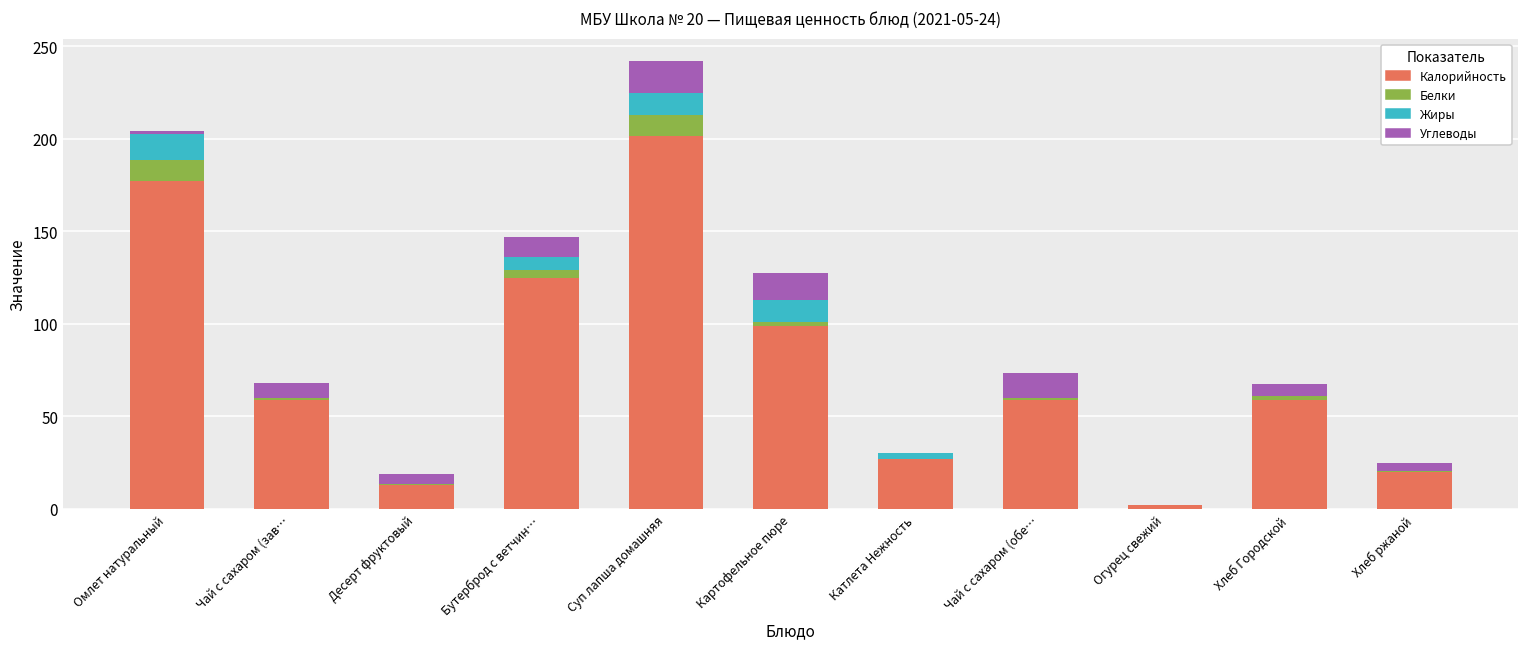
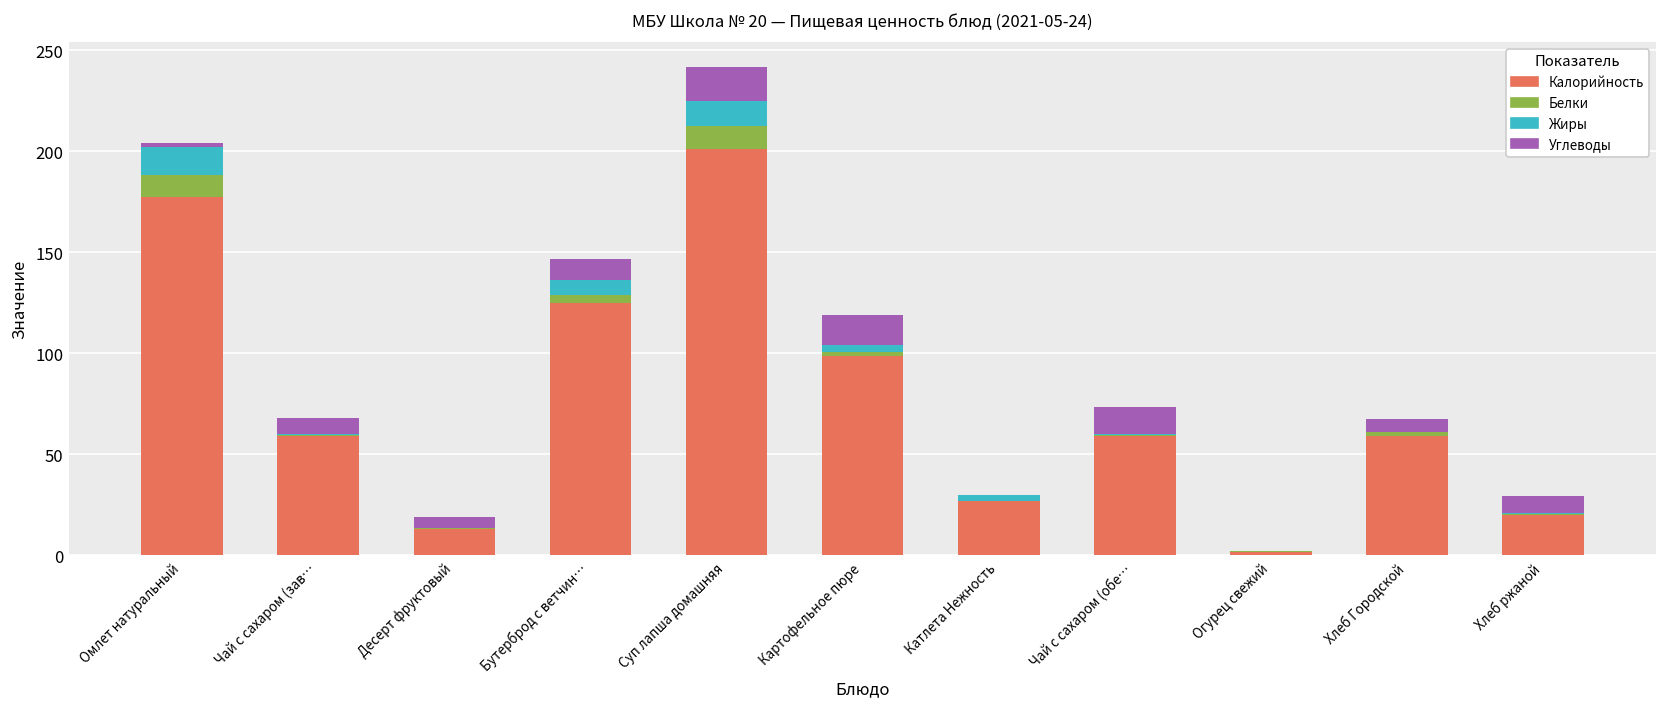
Жиры, Картофельное пюре: 12 -> 3
Углеводы, Хлеб ржаной: 4 -> 9
